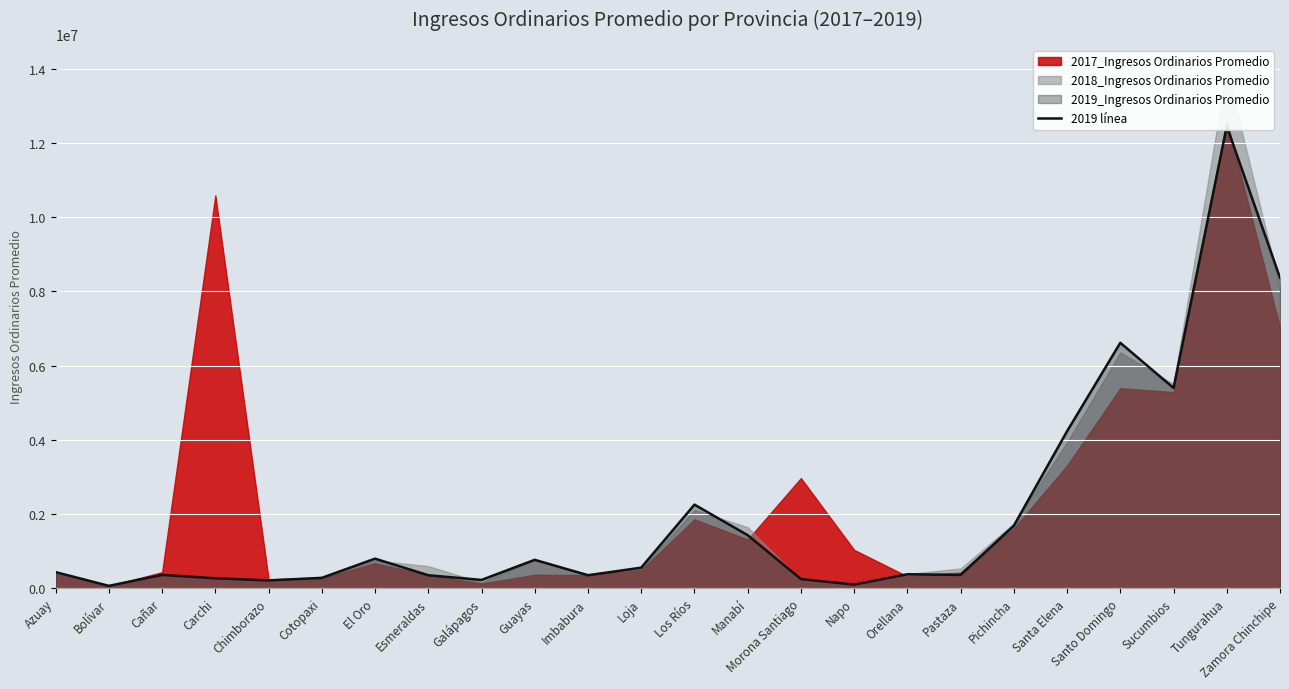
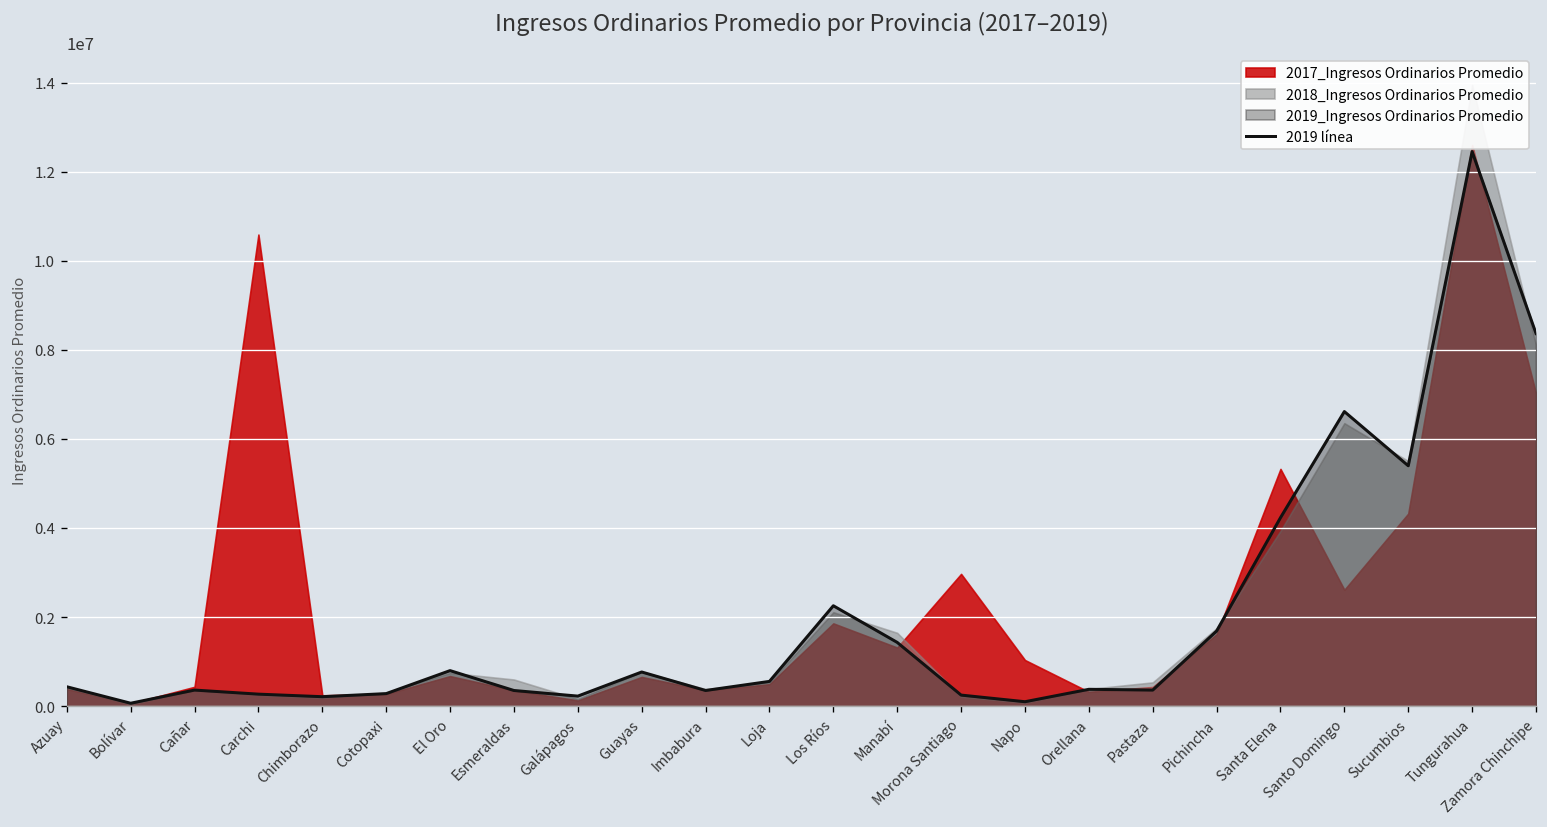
2017_Ingresos Ordinarios Promedio, Guayas: 400000 -> 700000
2017_Ingresos Ordinarios Promedio, Santa Elena: 3300000 -> 5300000
2017_Ingresos Ordinarios Promedio, Santo Domingo: 5400000 -> 2600000
2017_Ingresos Ordinarios Promedio, Sucumbios: 5300000 -> 4300000
